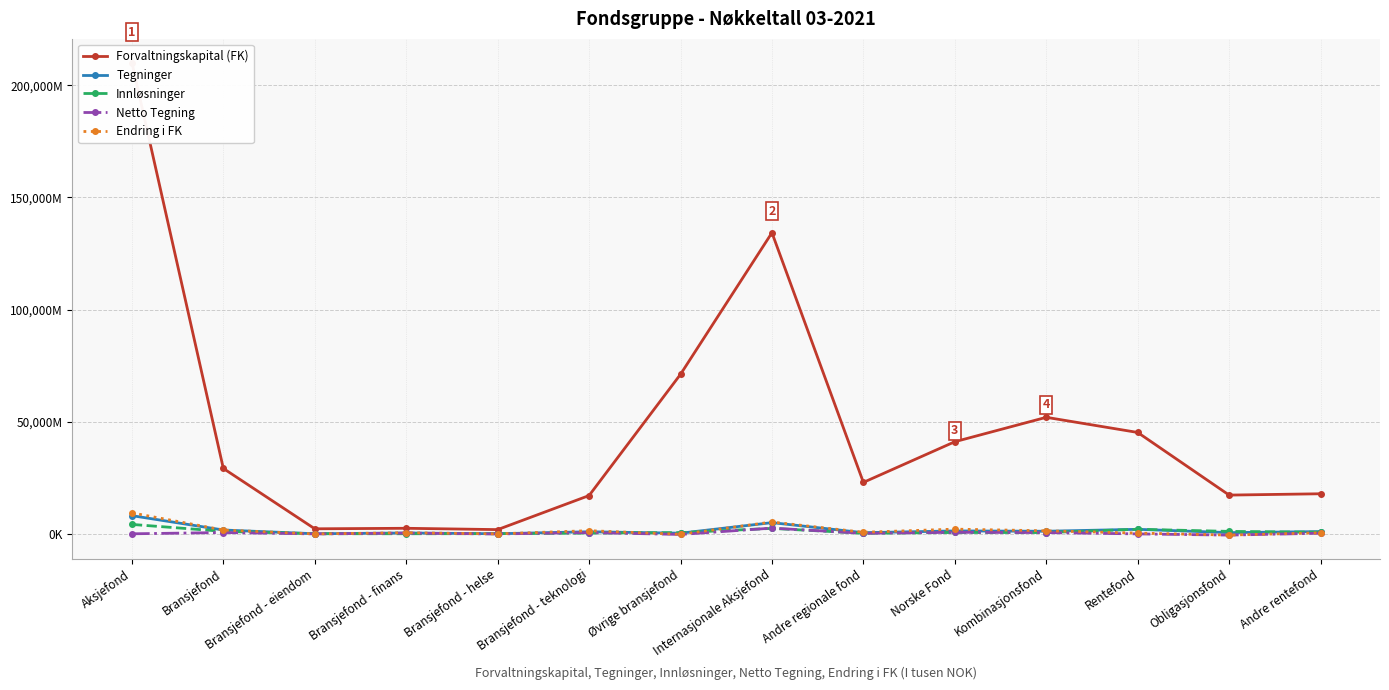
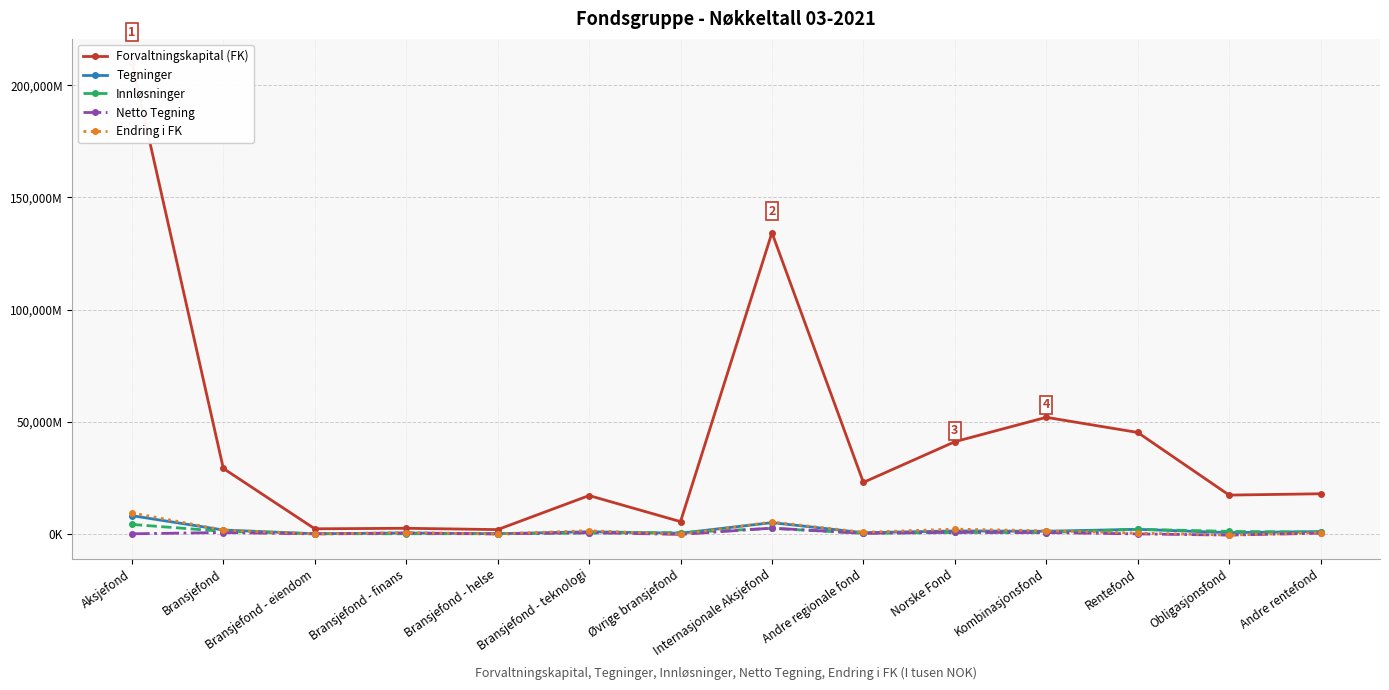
Forvaltningskapital (FK), Øvrige bransjefond: 71,000,000,000 -> 5,000,000,000
